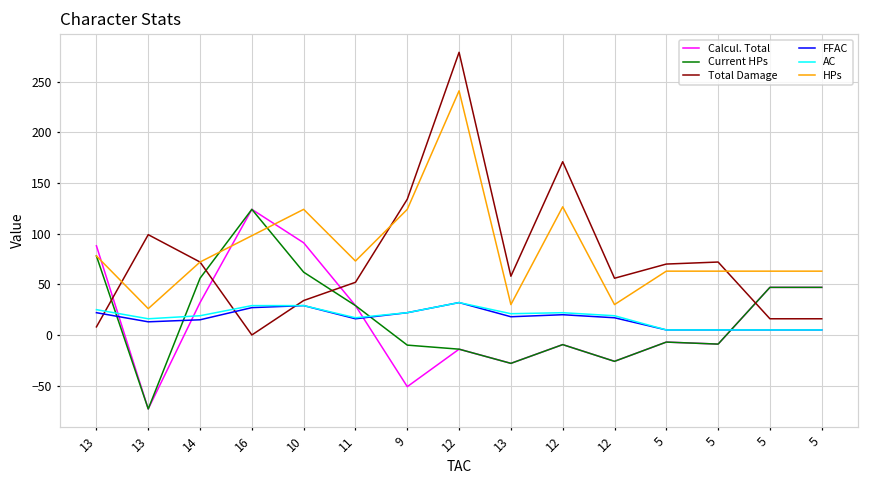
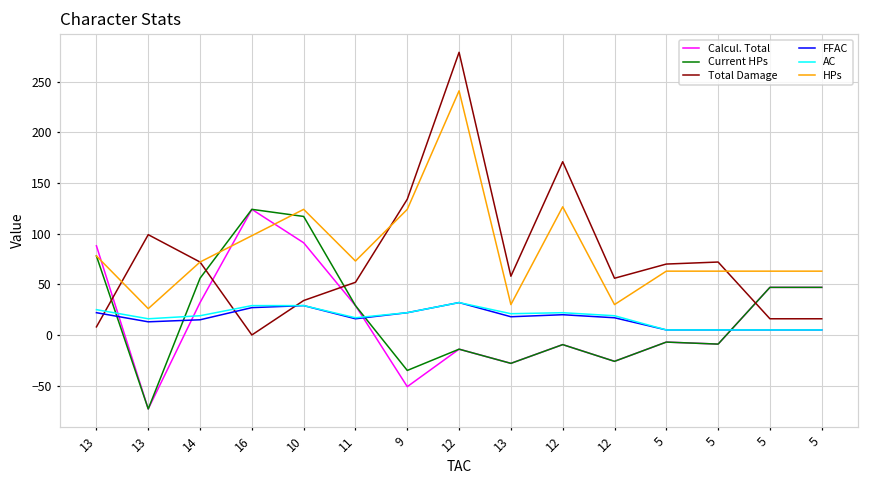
Current HPs, 10: 60 -> 120
Current HPs, 9: -10 -> -40
